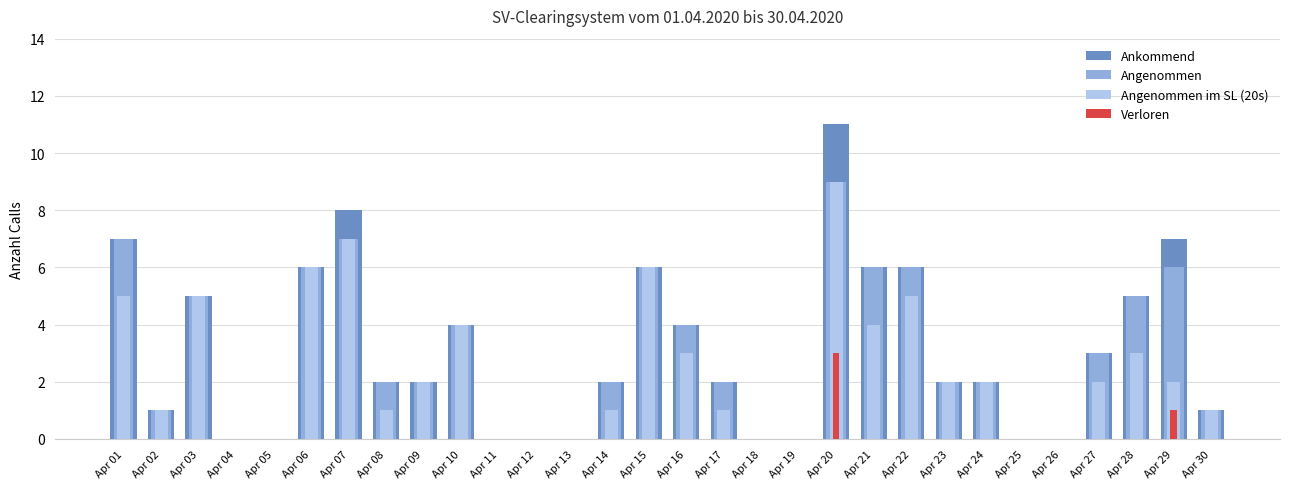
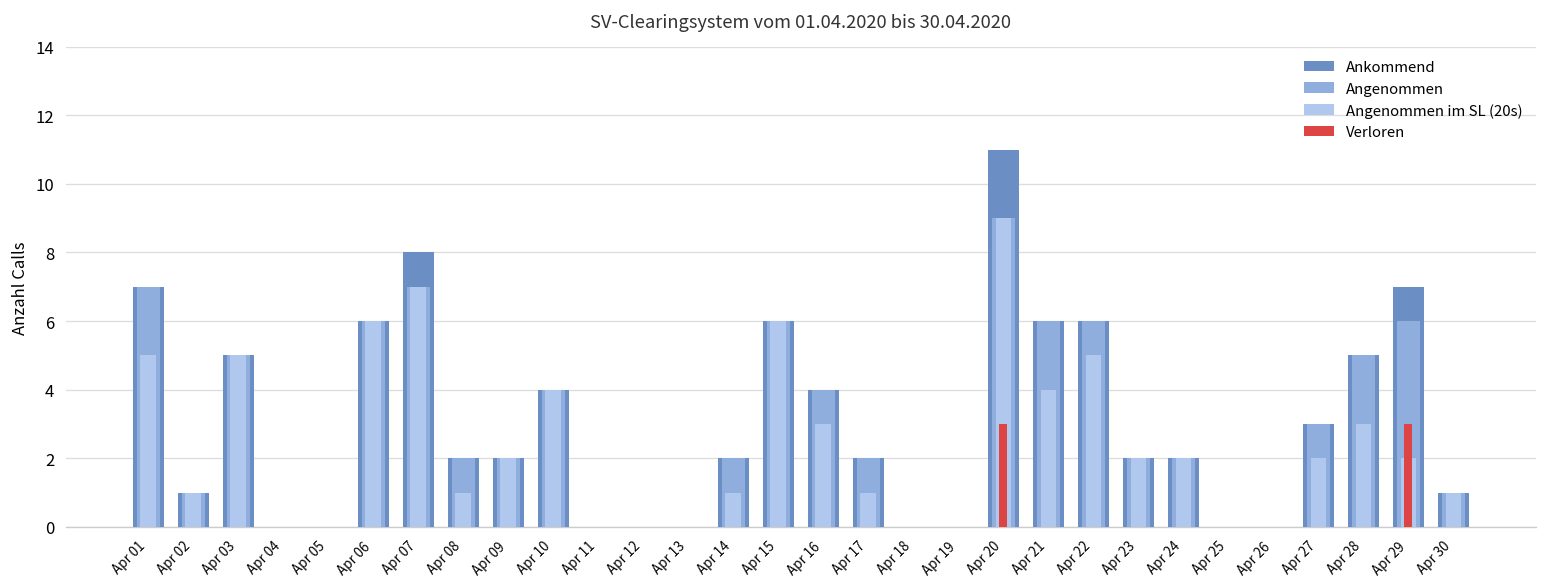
Verloren, Apr 29: 1 -> 3
